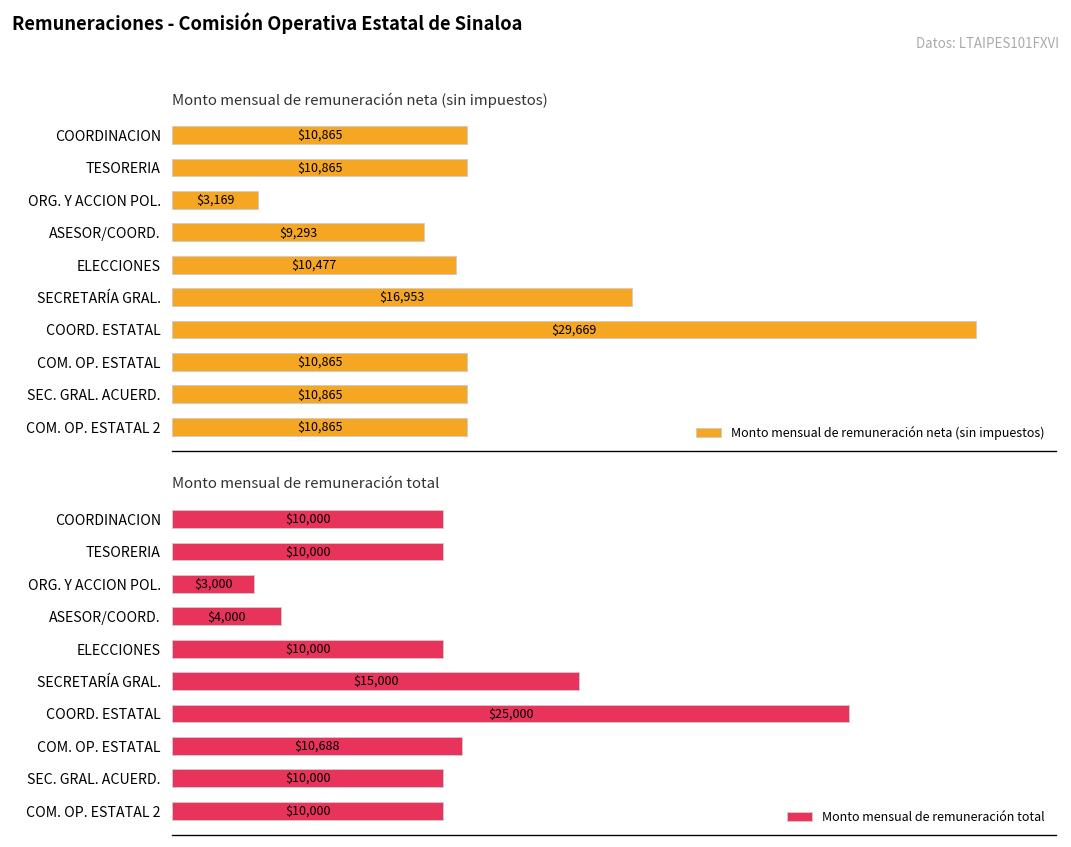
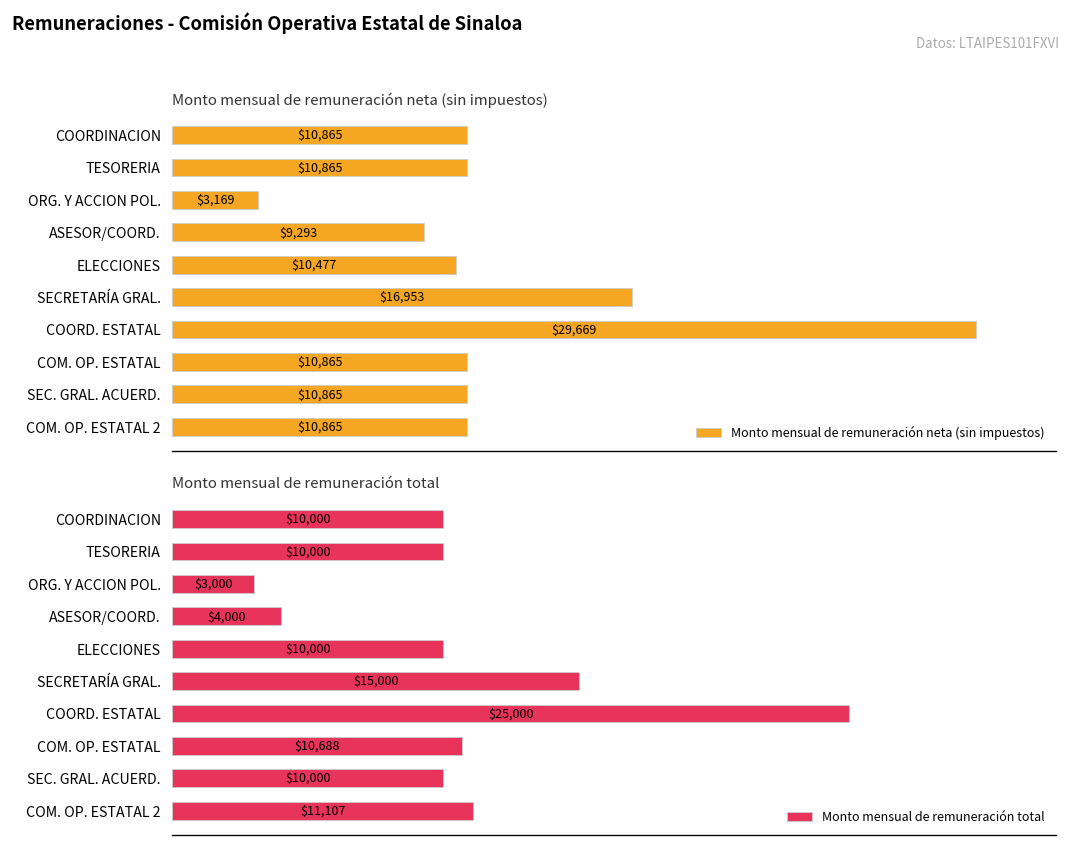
Monto mensual de remuneración total, COM. OP. ESTATAL 2: $10,000 -> $11,107
